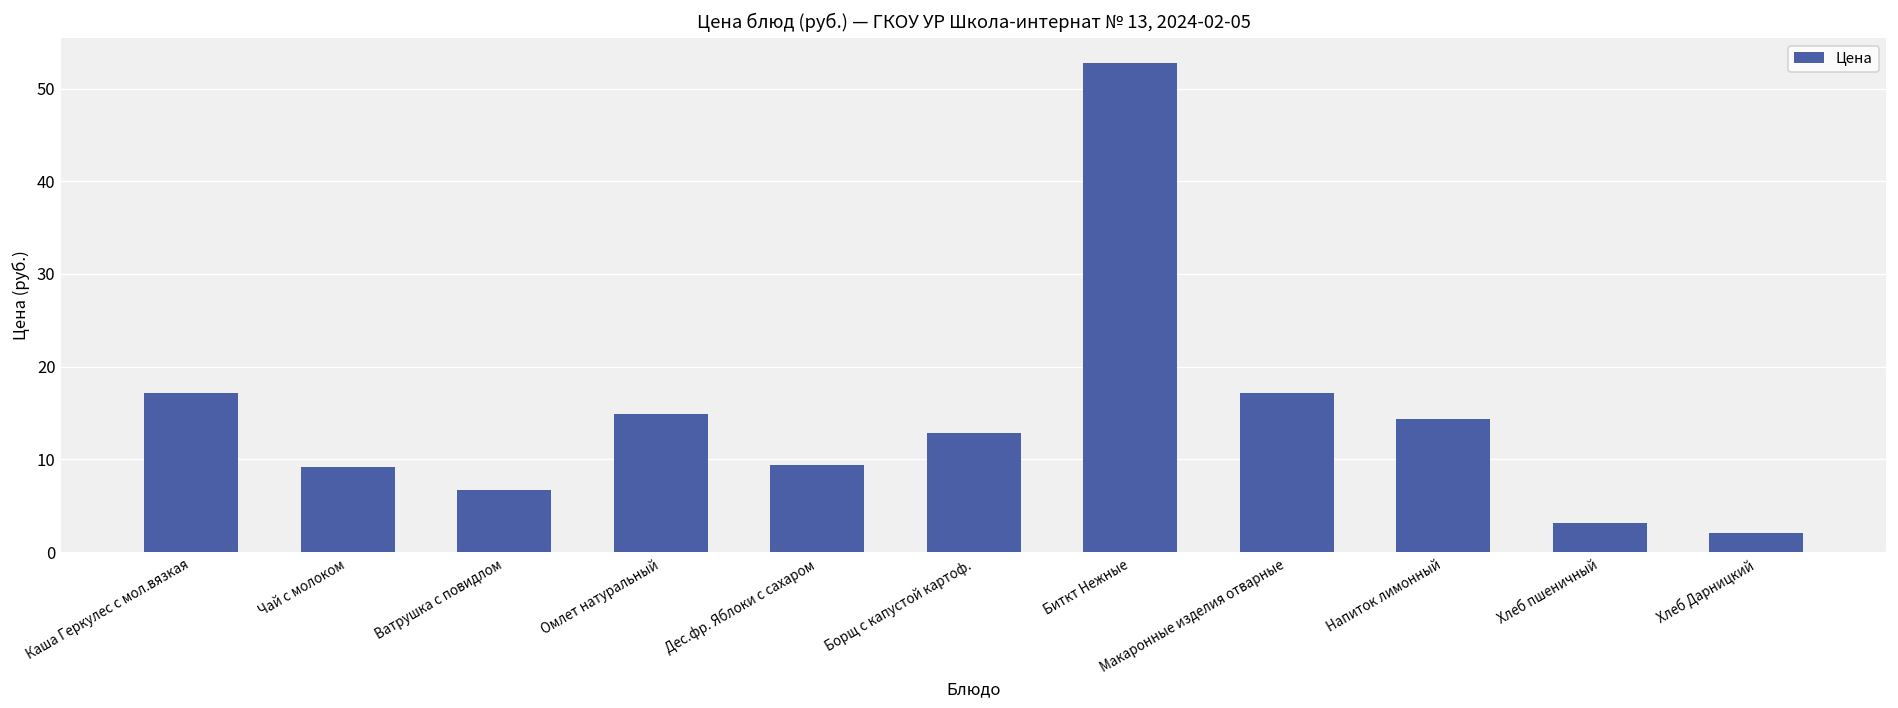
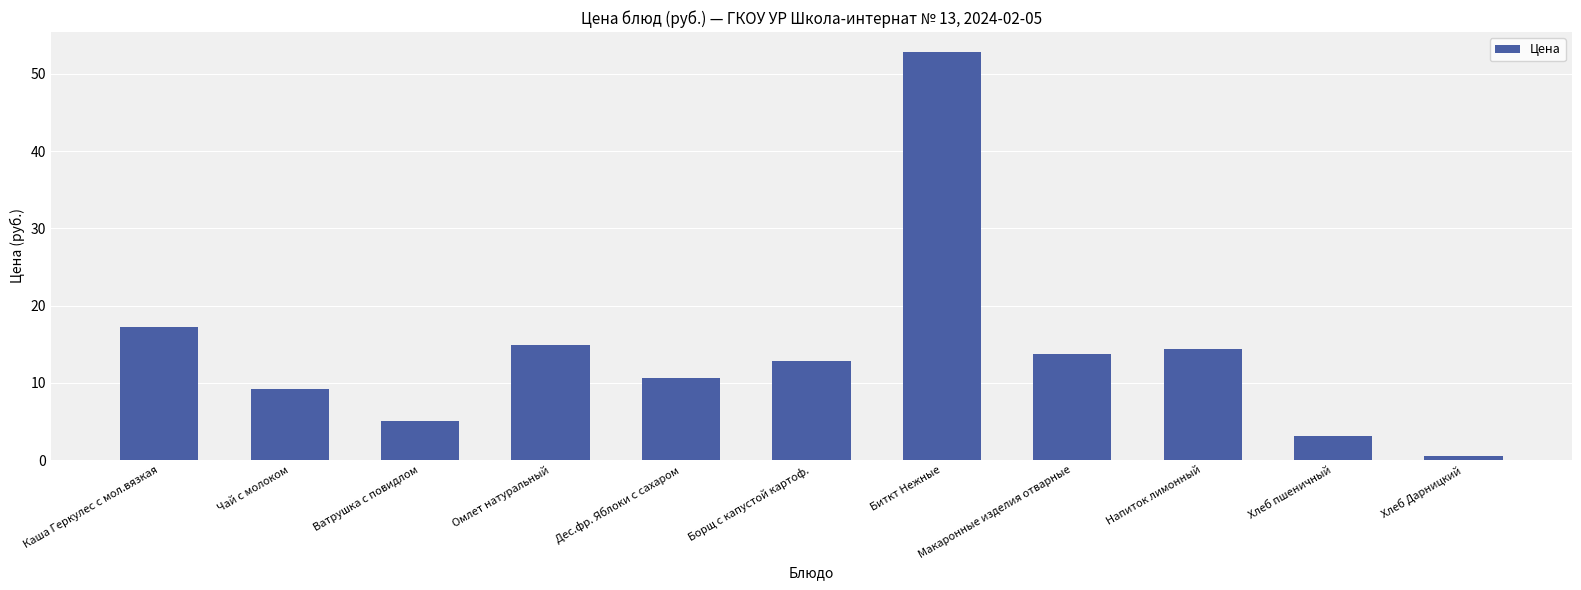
Ватрушка с повидлом: 7 -> 5
Дес.фр. Яблоки с сахаром: 9 -> 11
Макаронные изделия отварные: 17 -> 14
Хлеб Дарницкий: 2 -> 1
